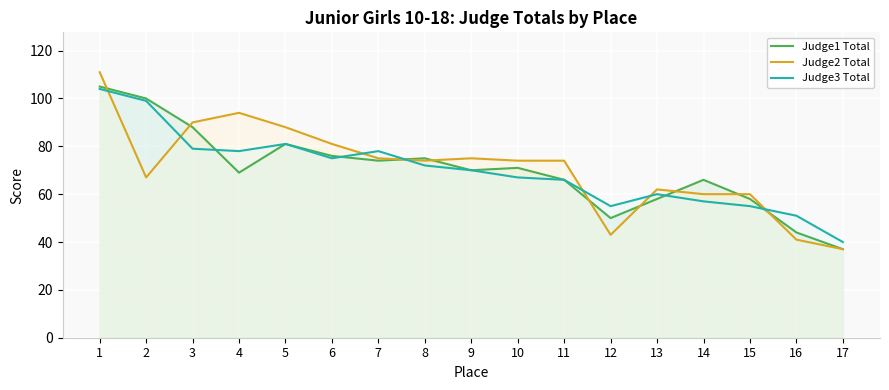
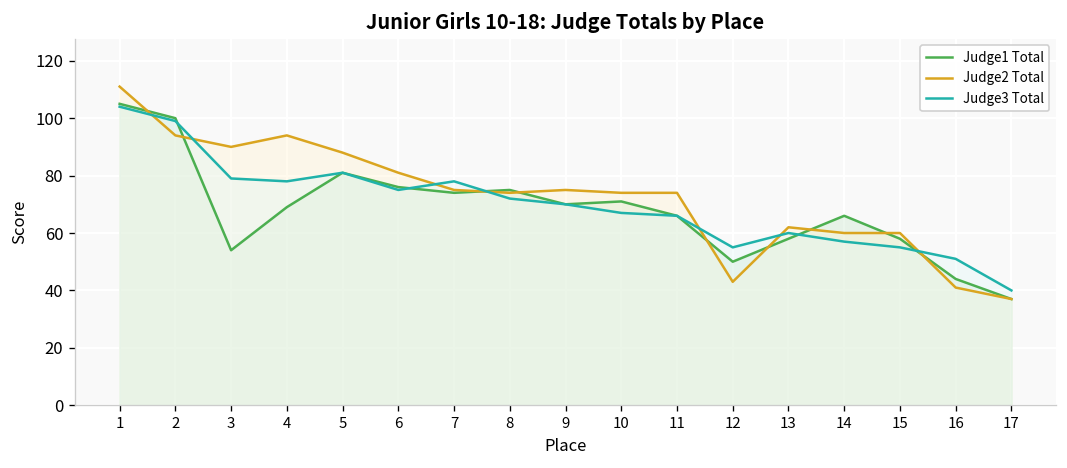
Judge2 Total, 2: 67 -> 94
Judge1 Total, 3: 88 -> 54
